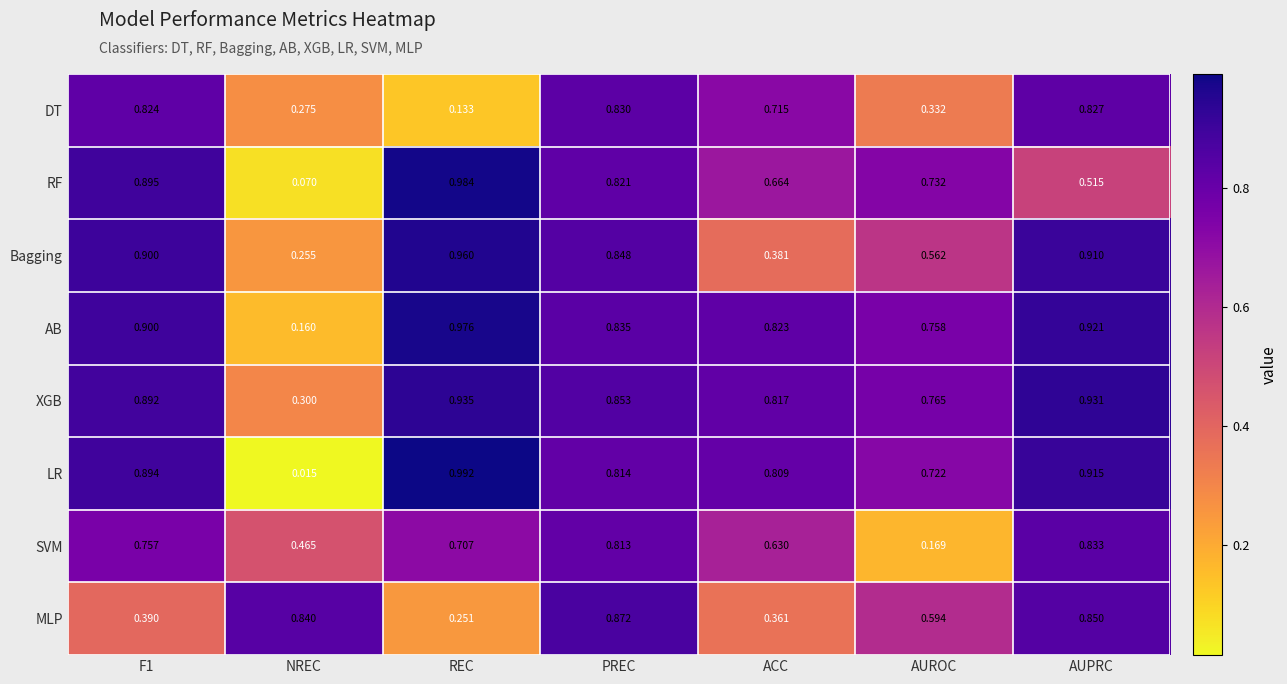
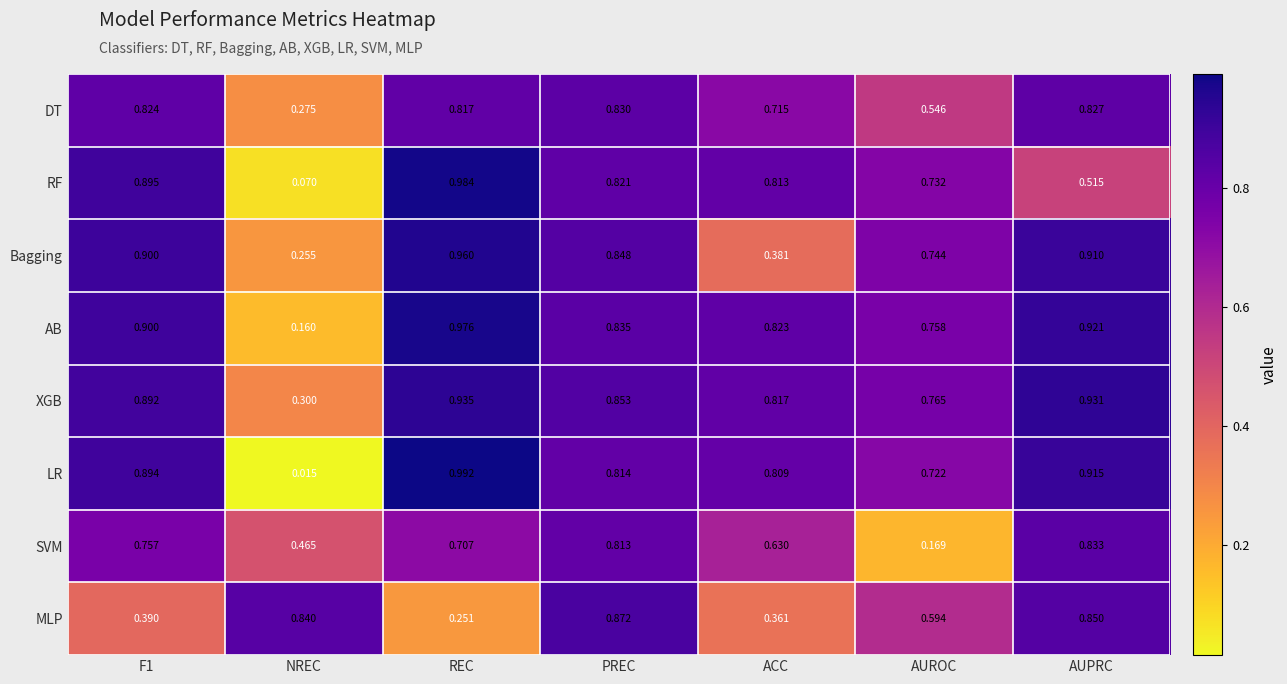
DT, REC: 0.133 -> 0.817
DT, AUROC: 0.332 -> 0.546
RF, ACC: 0.664 -> 0.813
Bagging, AUROC: 0.562 -> 0.744
